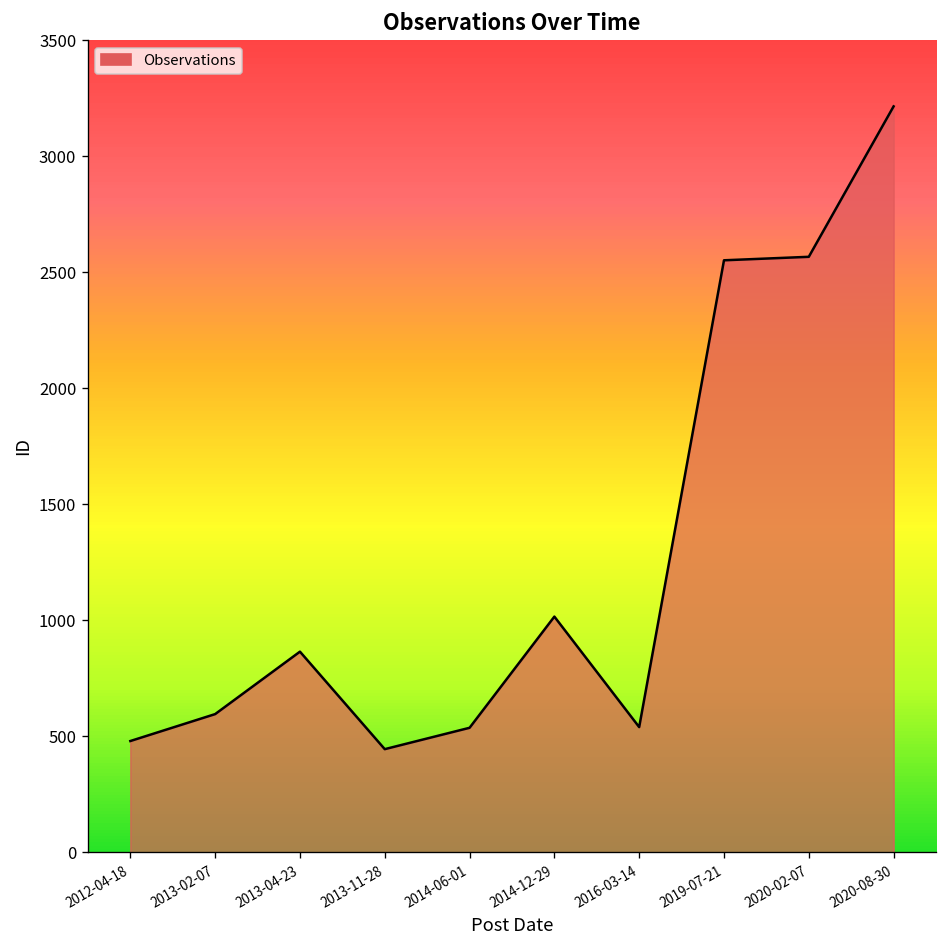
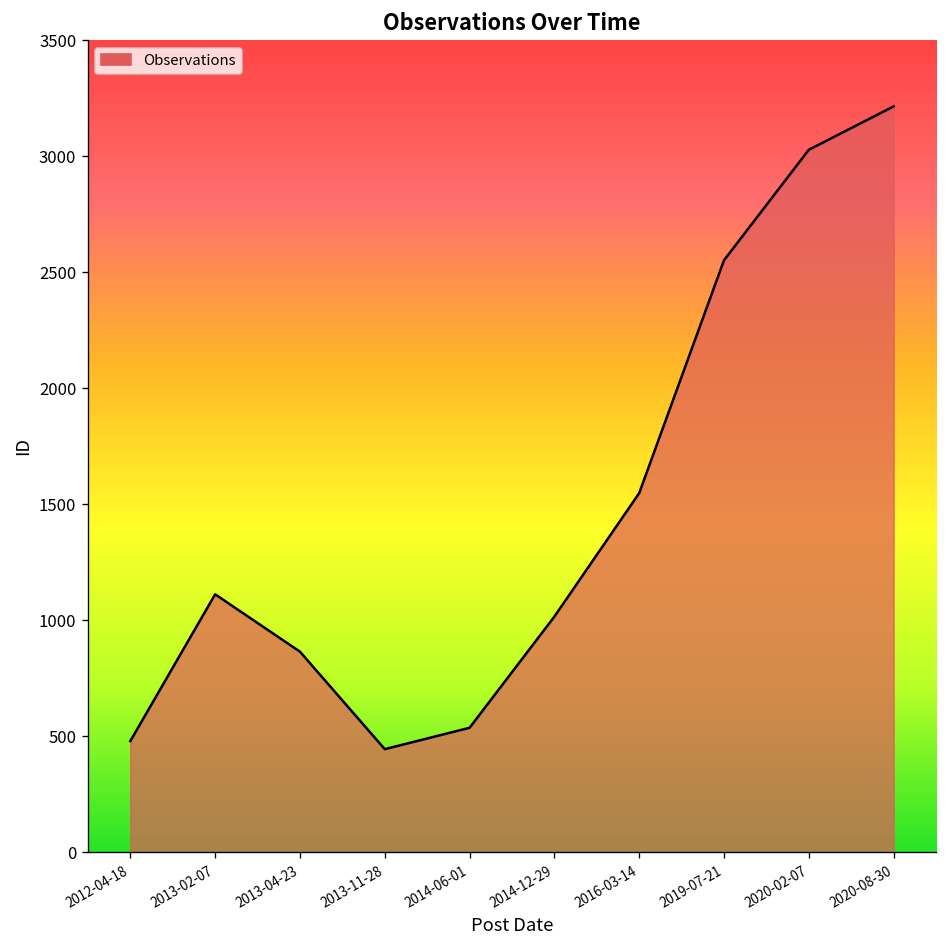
2013-02-07: 600 -> 1110
2016-03-14: 540 -> 1550
2020-02-07: 2570 -> 3030
